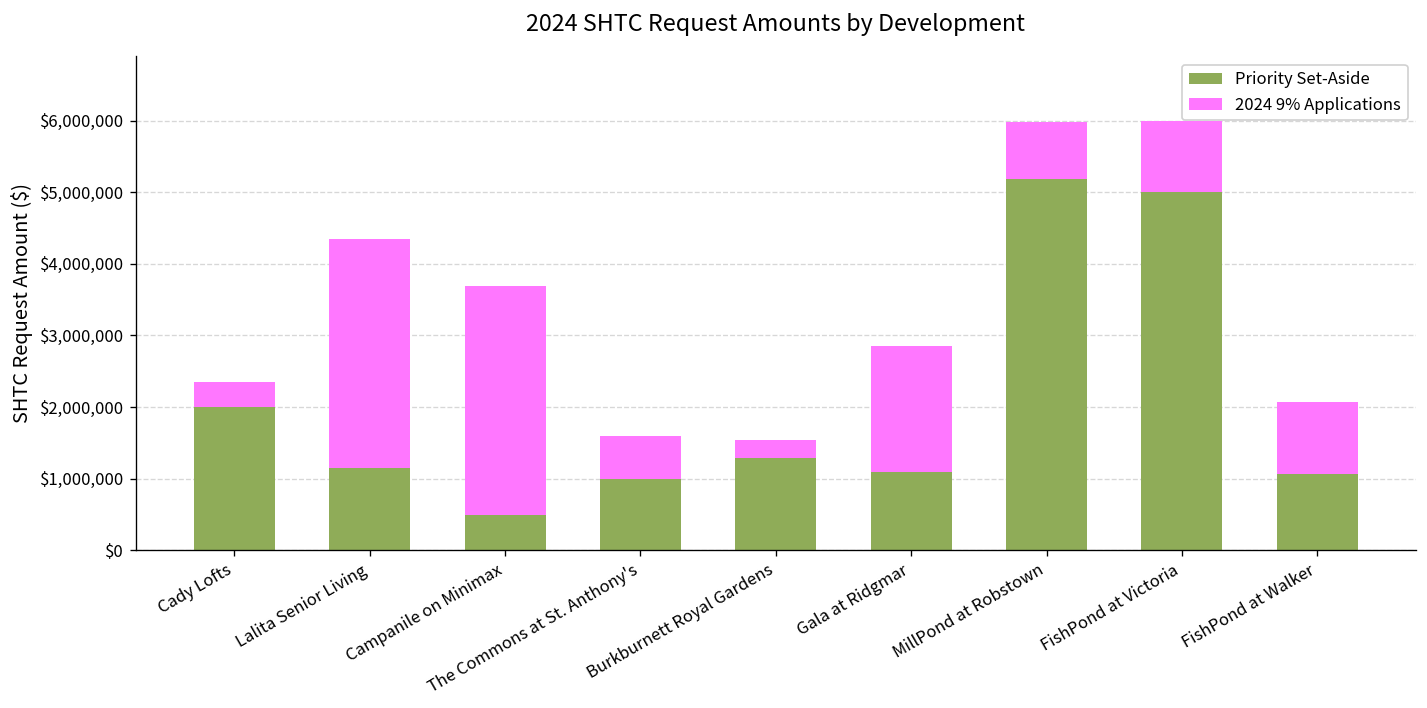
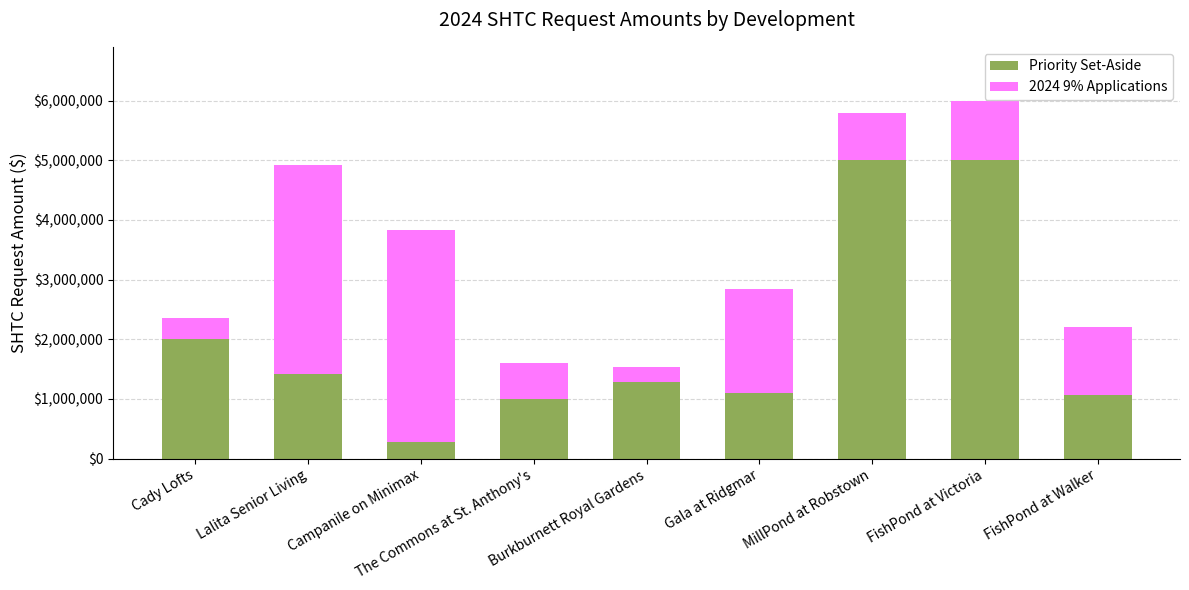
Priority Set-Aside, Lalita Senior Living: $1,200,000 -> $1,400,000
2024 9% Applications, Lalita Senior Living: $3,200,000 -> $3,500,000
Priority Set-Aside, Campanile on Minimax: $500,000 -> $300,000
2024 9% Applications, Campanile on Minimax: $3,200,000 -> $3,600,000
Priority Set-Aside, MillPond at Robstown: $5,200,000 -> $5,000,000
2024 9% Applications, FishPond at Walker: $1,000,000 -> $1,100,000
